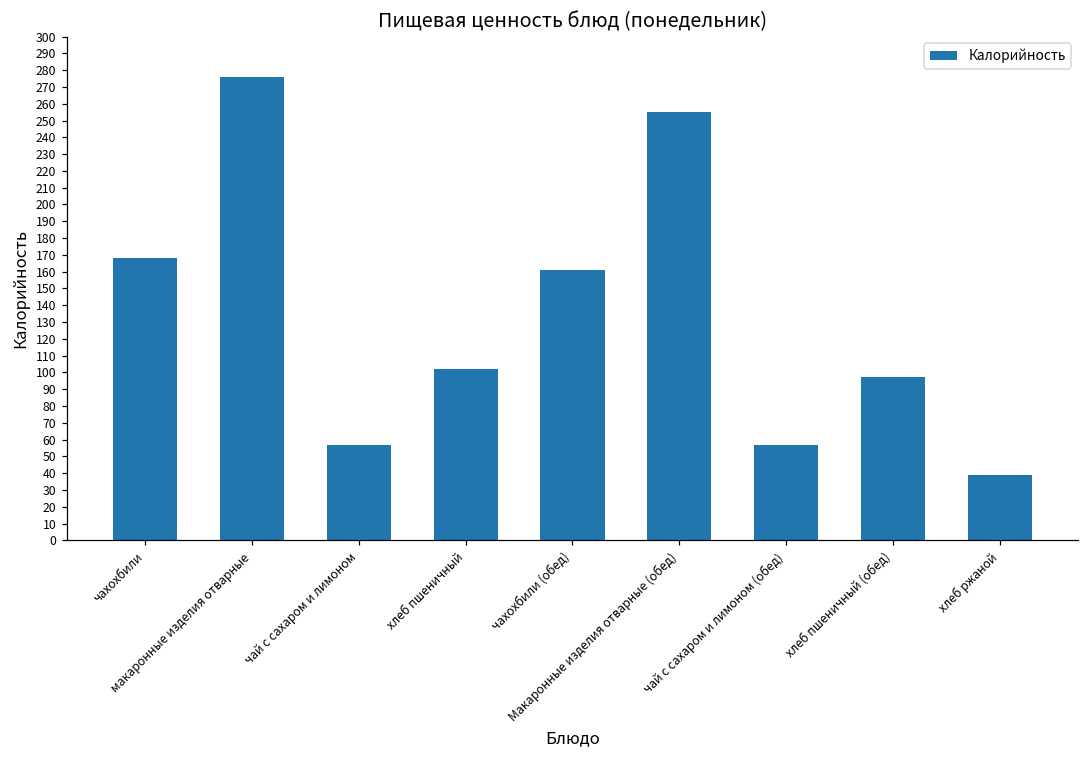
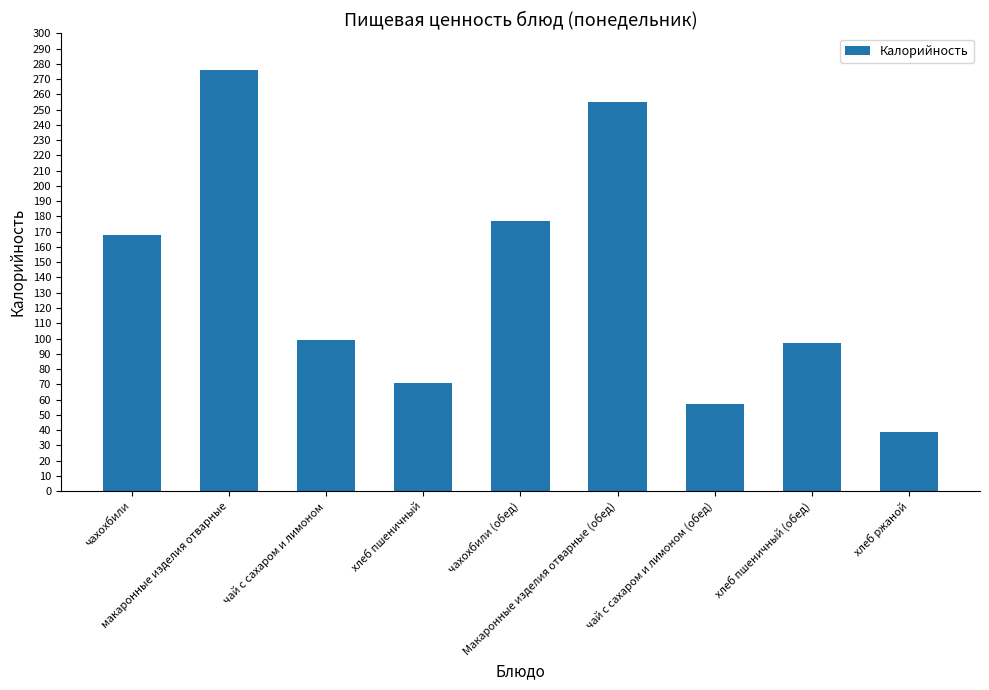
чай с сахаром и лимоном: 57 -> 99
хлеб пшеничный: 102 -> 71
чахохбили (обед): 161 -> 177
